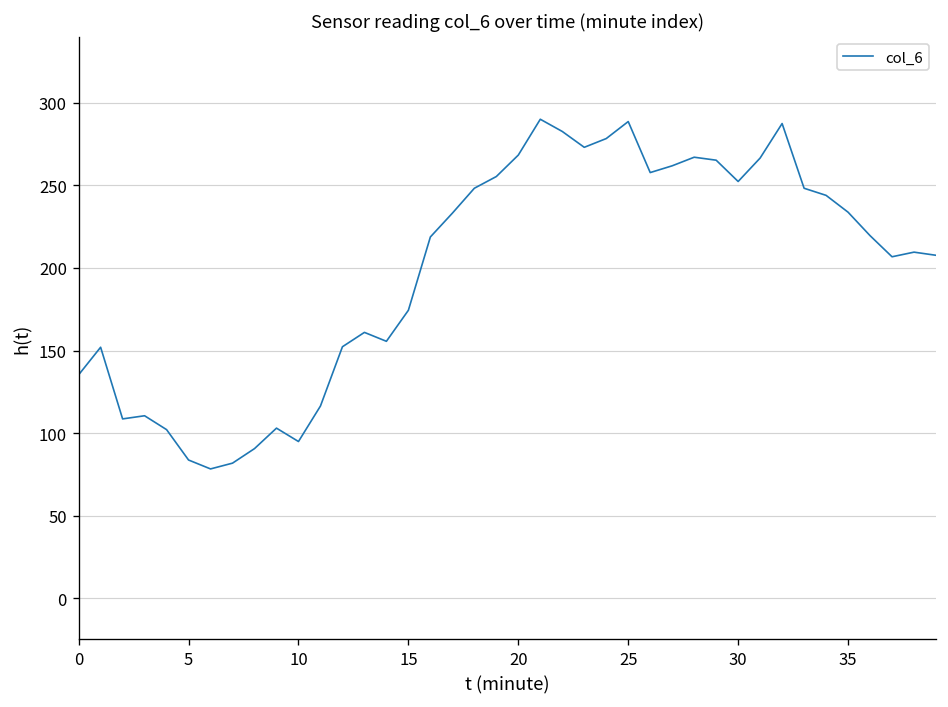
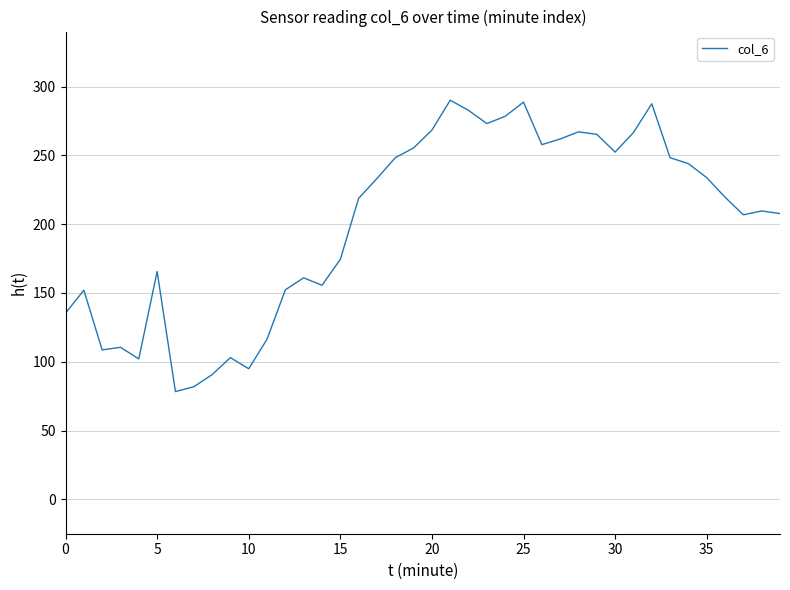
5: 84 -> 166
